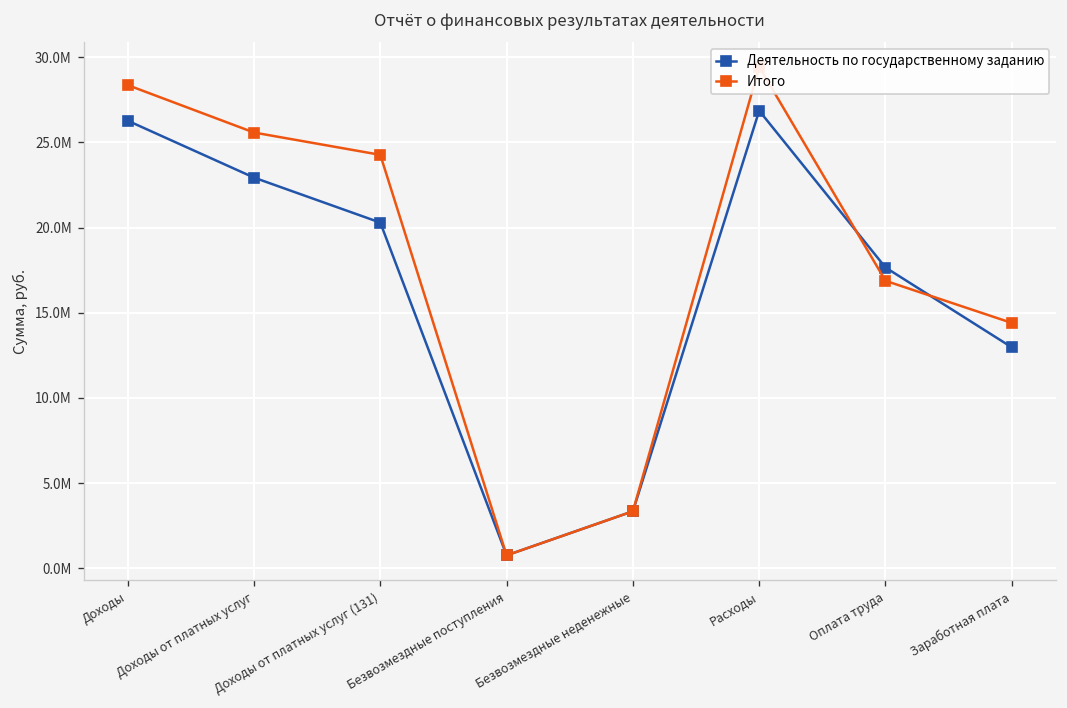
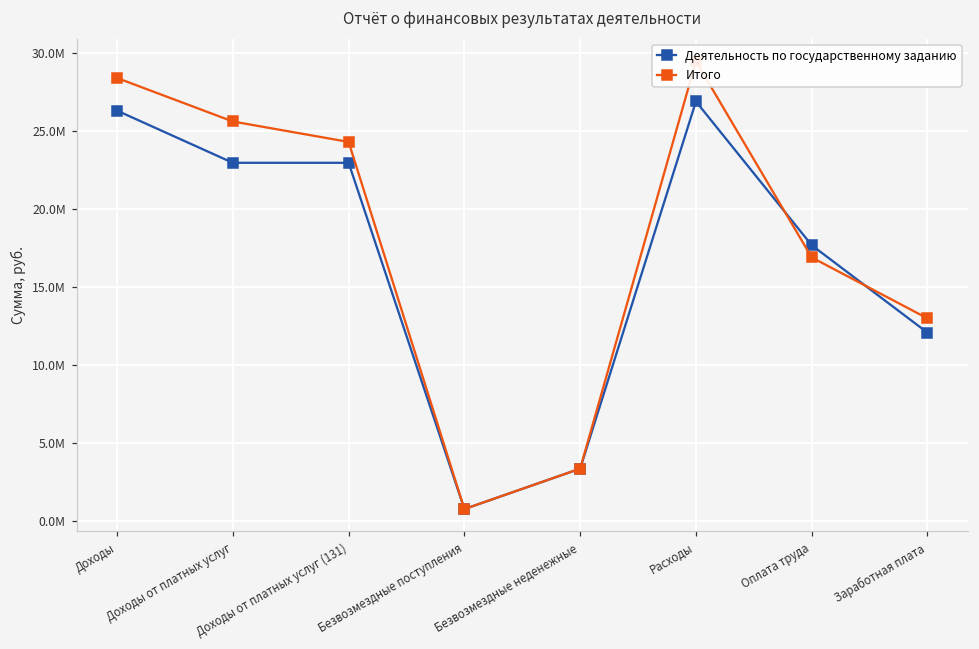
Деятельность по государственному заданию, Доходы от платных услуг (131): 20300000 -> 22900000
Деятельность по государственному заданию, Заработная плата: 13000000 -> 12100000
Итого, Заработная плата: 14400000 -> 13000000
